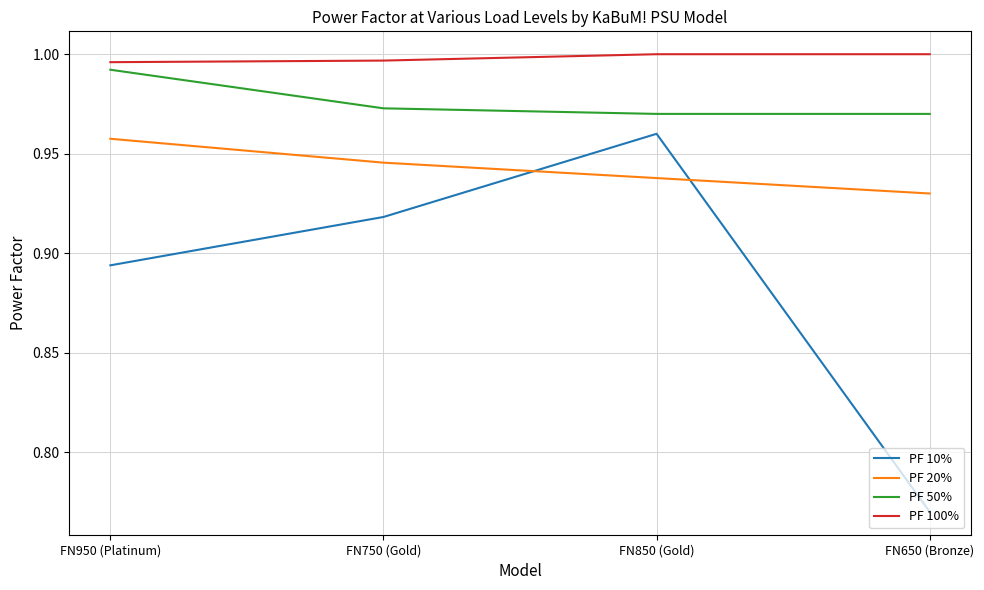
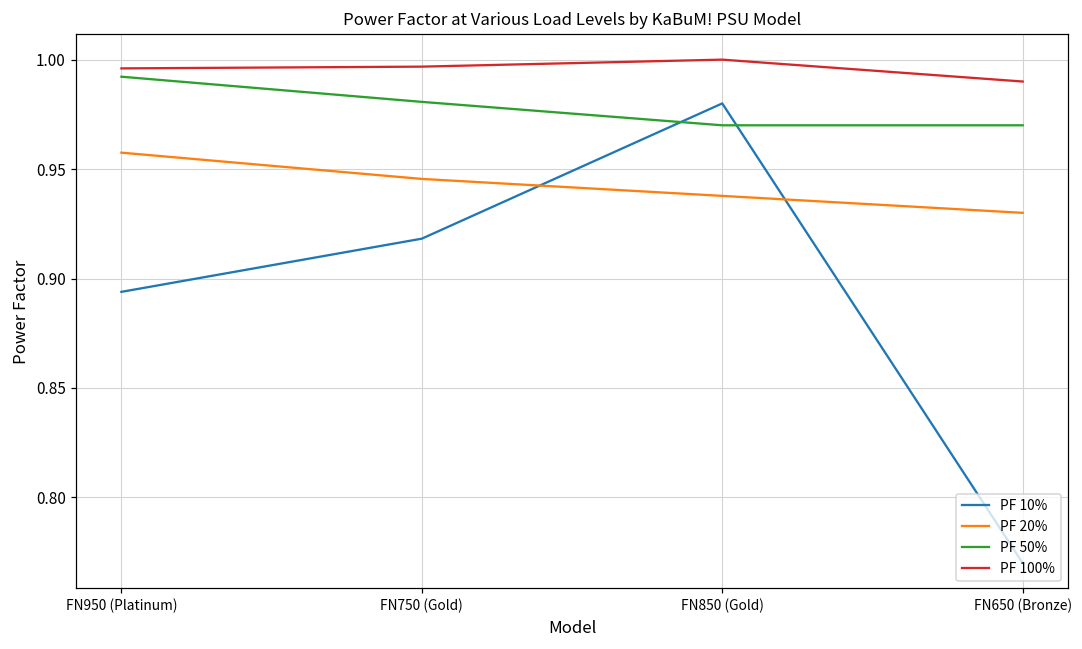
PF 50%, FN750 (Gold): 0.973 -> 0.981
PF 10%, FN850 (Gold): 0.96 -> 0.98
PF 100%, FN650 (Bronze): 1.00 -> 0.99
